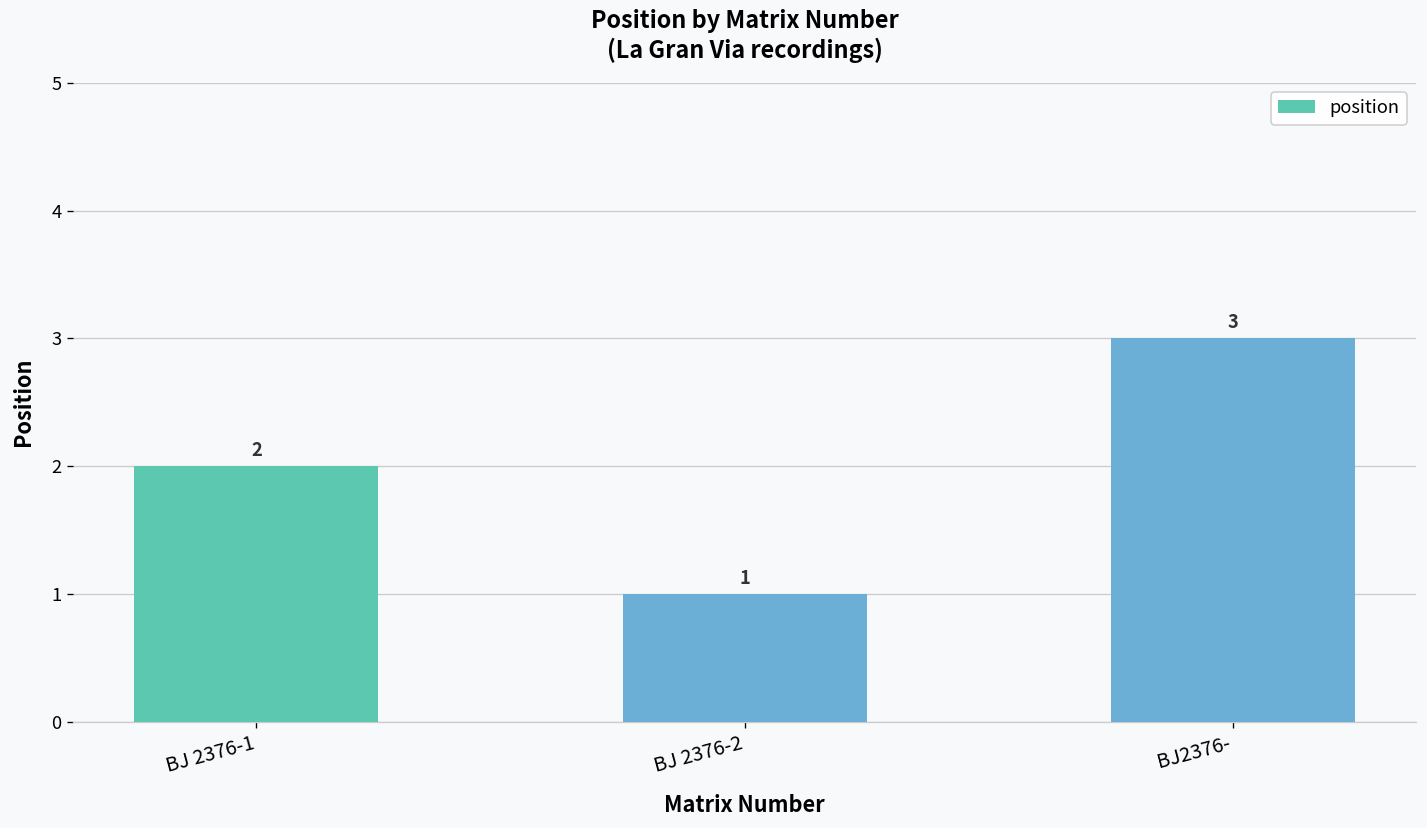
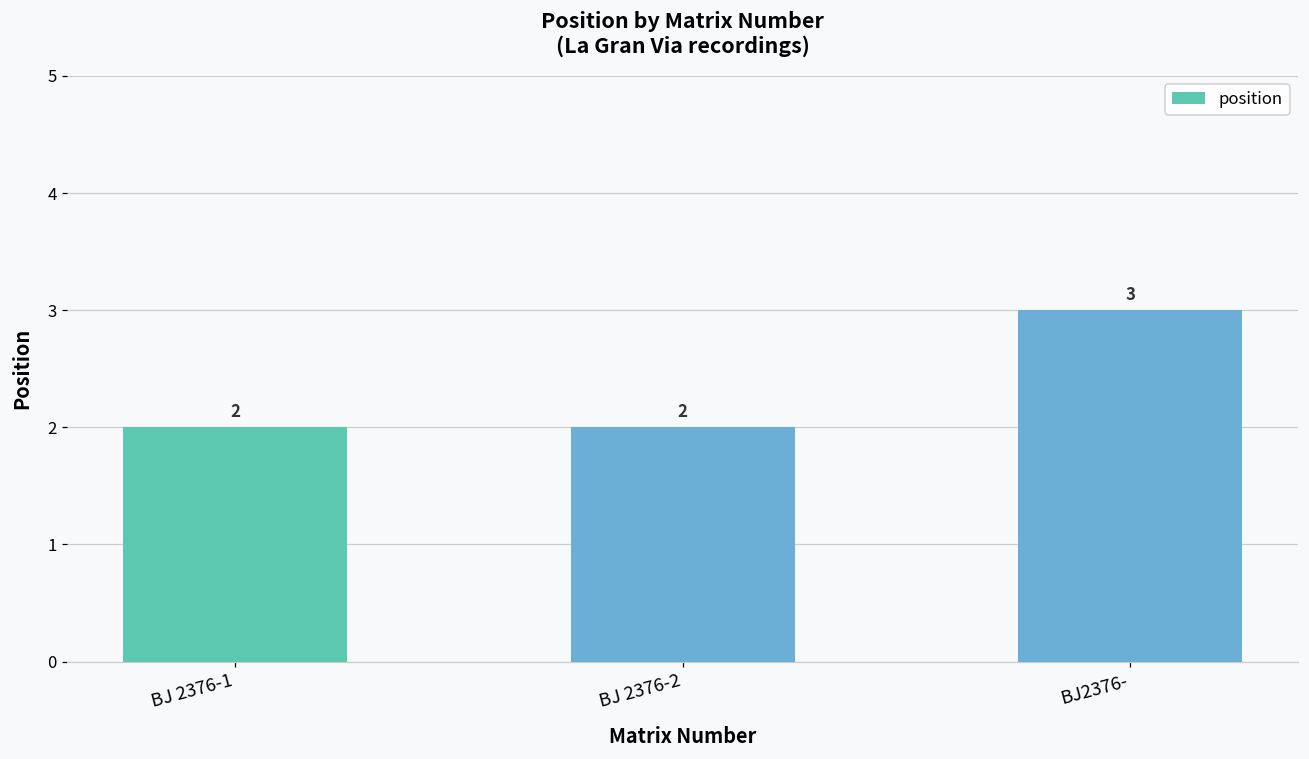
BJ 2376-2: 1 -> 2
